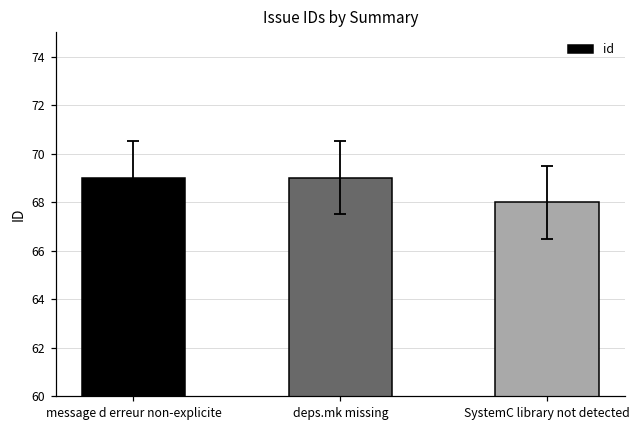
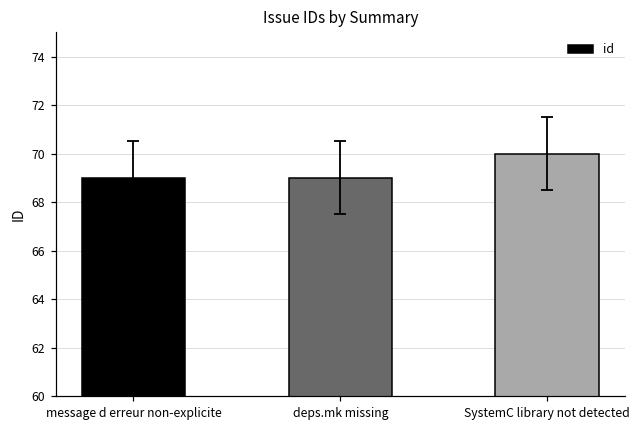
id, SystemC library not detected: 68 -> 70
